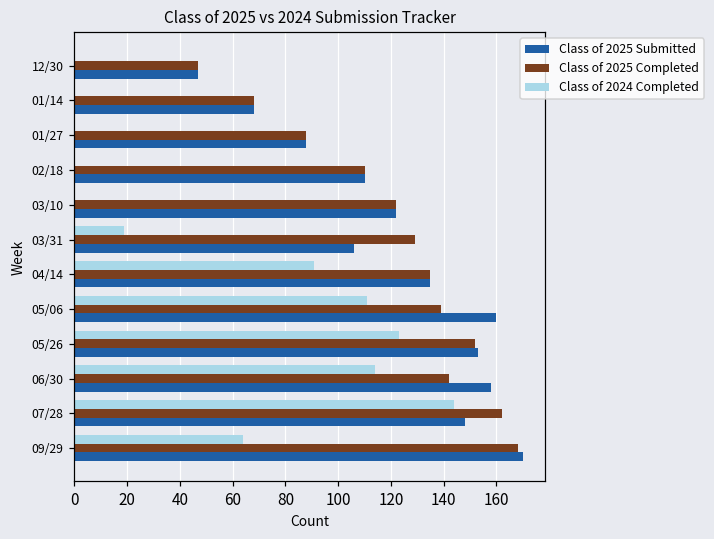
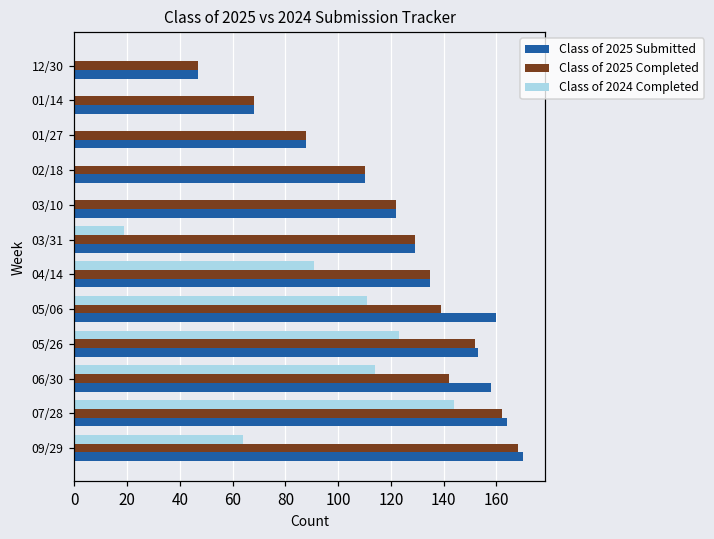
Class of 2025 Submitted, 03/31: 106 -> 129
Class of 2025 Submitted, 07/28: 148 -> 164
